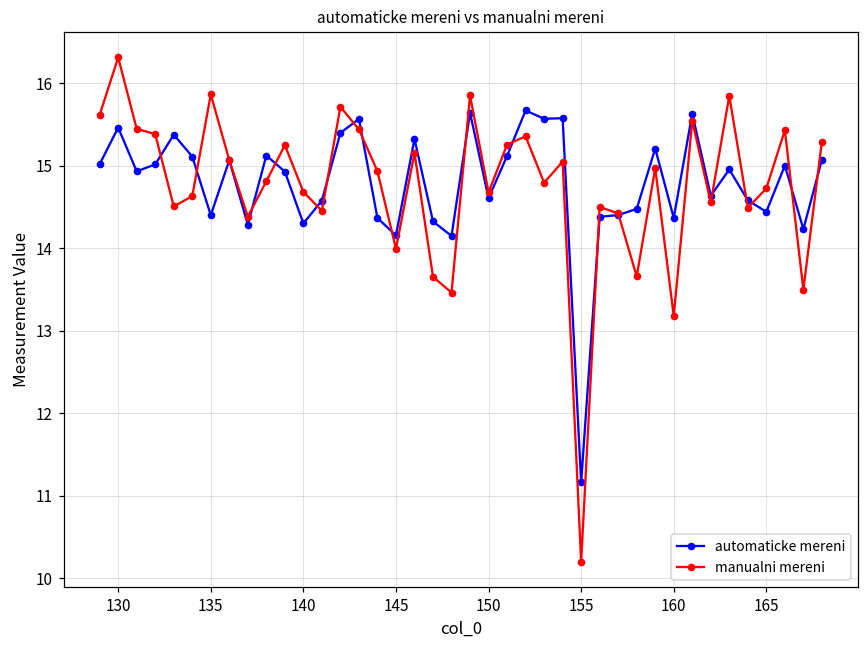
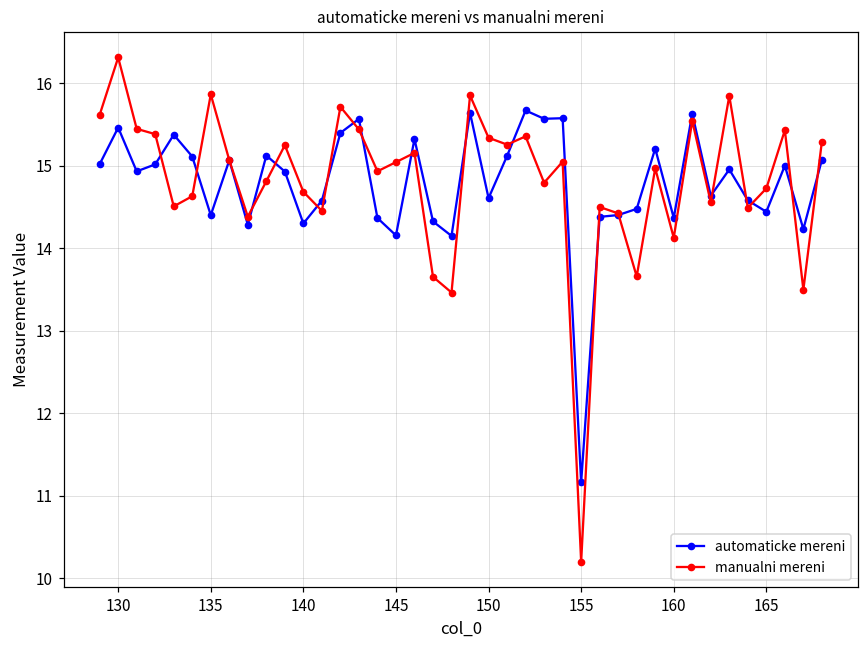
manualni mereni, 145: 14.0 -> 15.0
manualni mereni, 150: 14.7 -> 15.3
manualni mereni, 160: 13.2 -> 14.1
